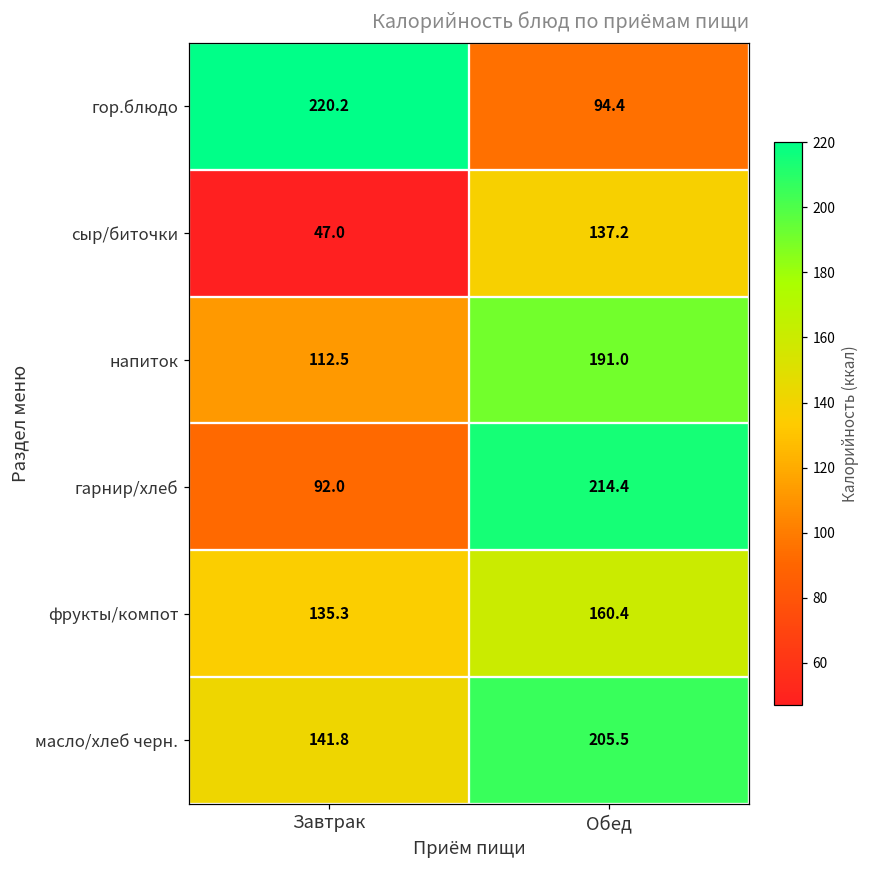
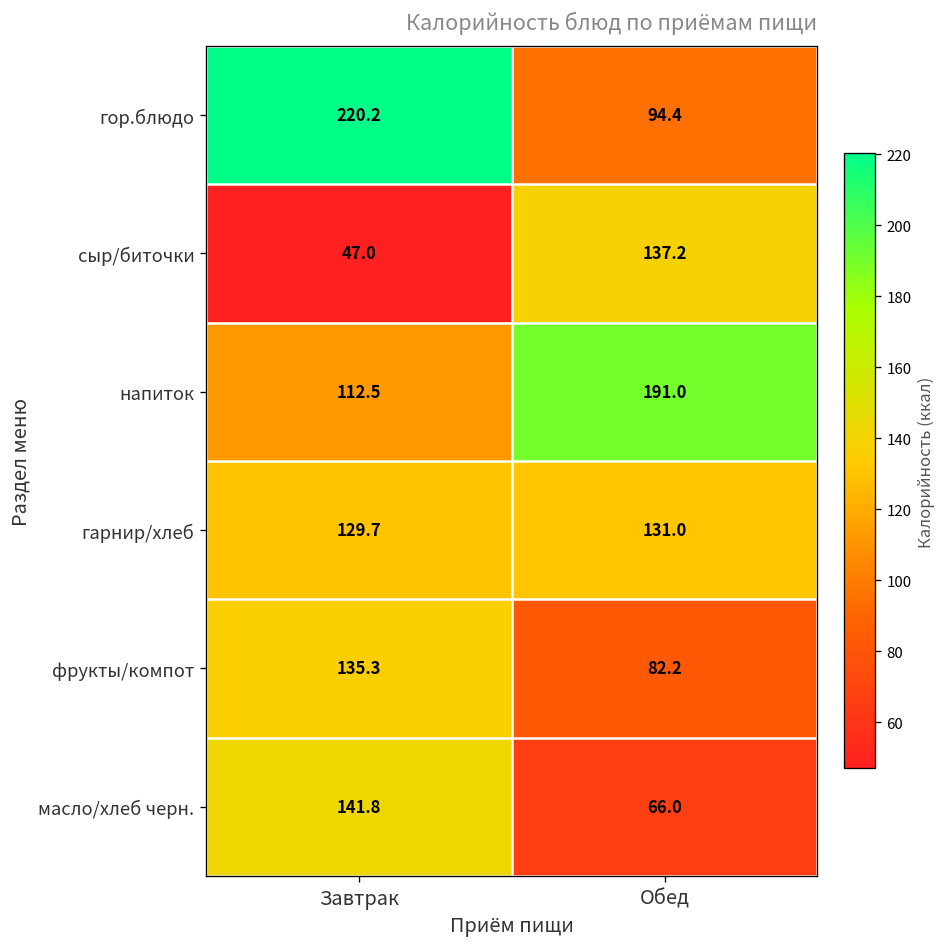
гарнир/хлеб, Завтрак: 92.0 -> 129.7
гарнир/хлеб, Обед: 214.4 -> 131.0
фрукты/компот, Обед: 160.4 -> 82.2
масло/хлеб черн., Обед: 205.5 -> 66.0
